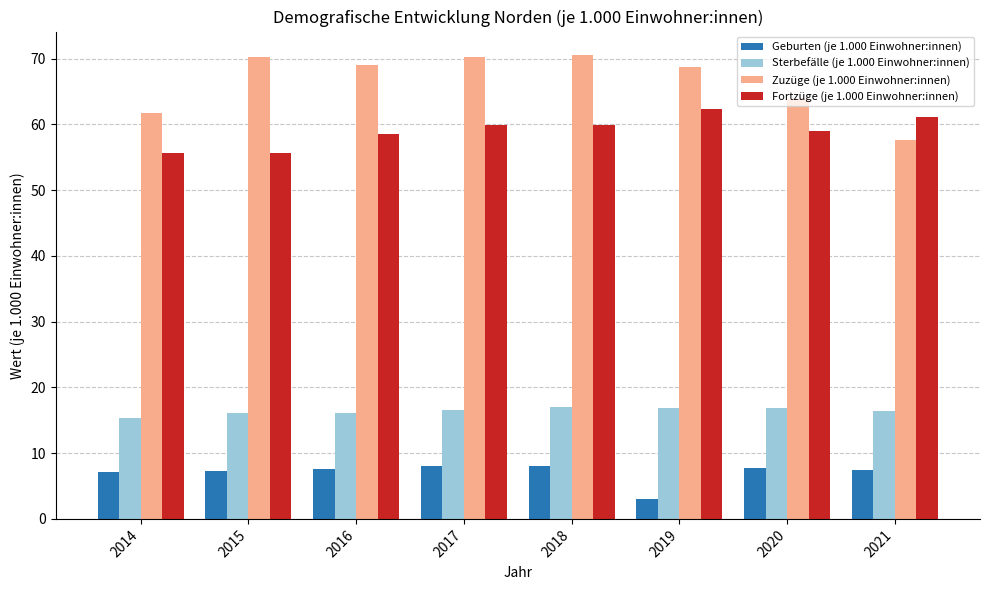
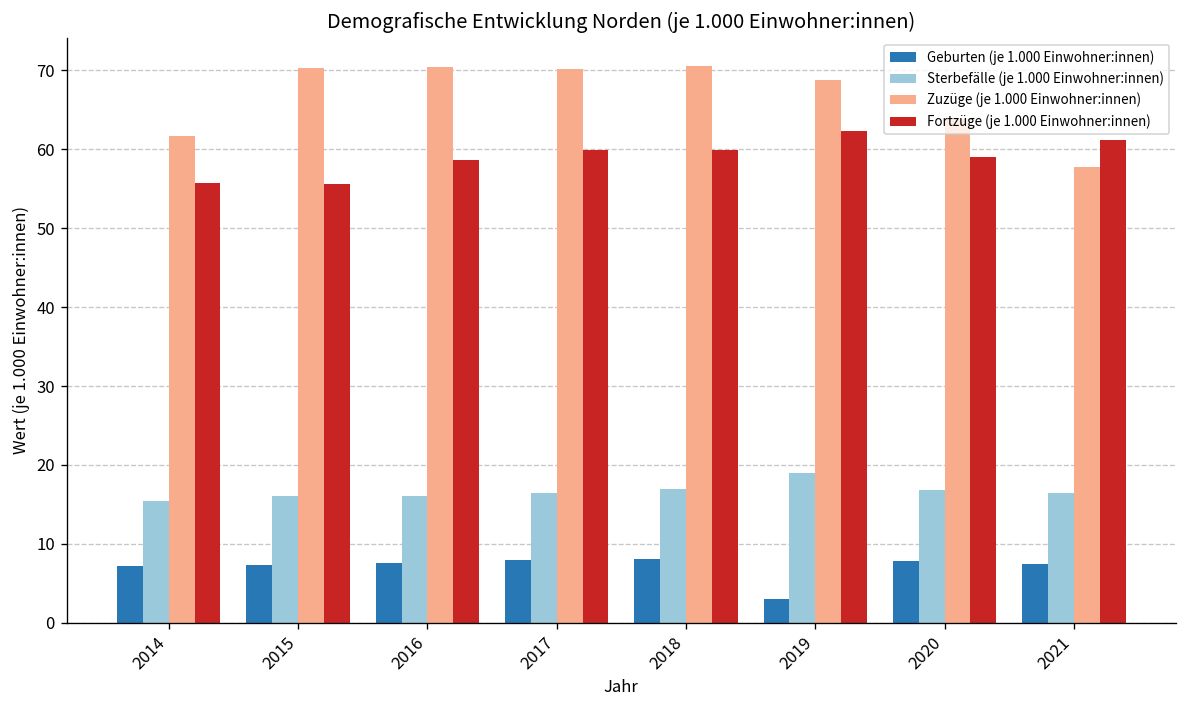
Zuzüge (je 1.000 Einwohner:innen), 2016: 69 -> 71
Sterbefälle (je 1.000 Einwohner:innen), 2019: 17 -> 19
